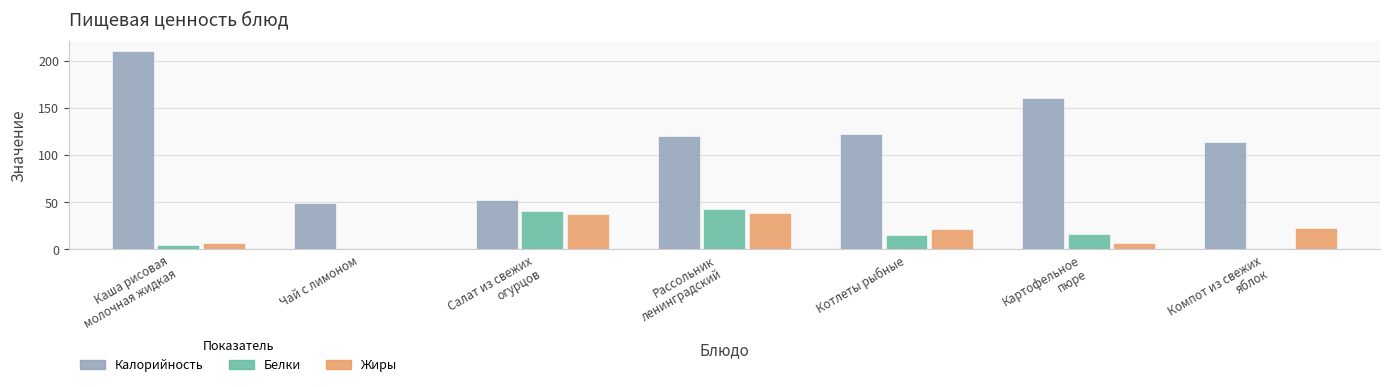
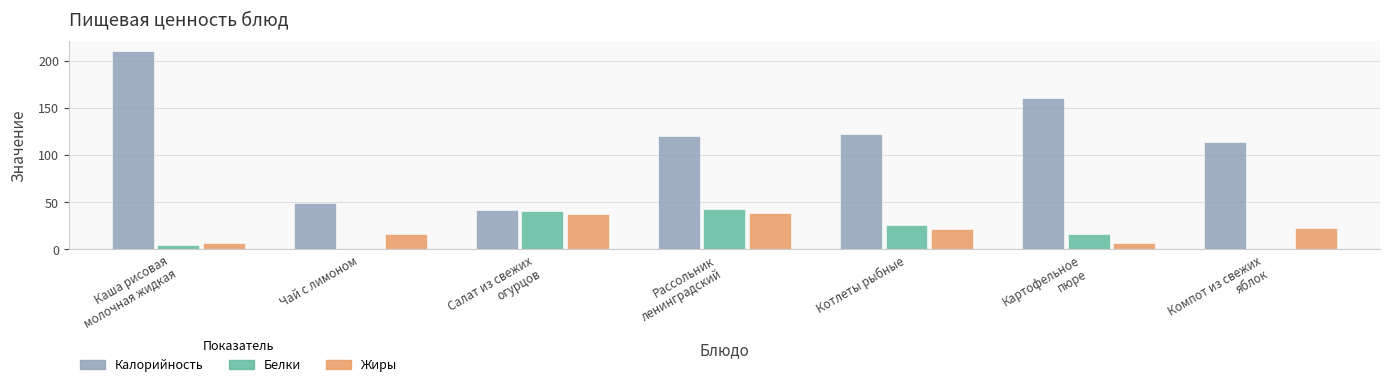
Жиры, Чай с лимоном: 0 -> 20
Калорийность, Салат из свежих огурцов: 50 -> 40
Белки, Котлеты рыбные: 10 -> 30
